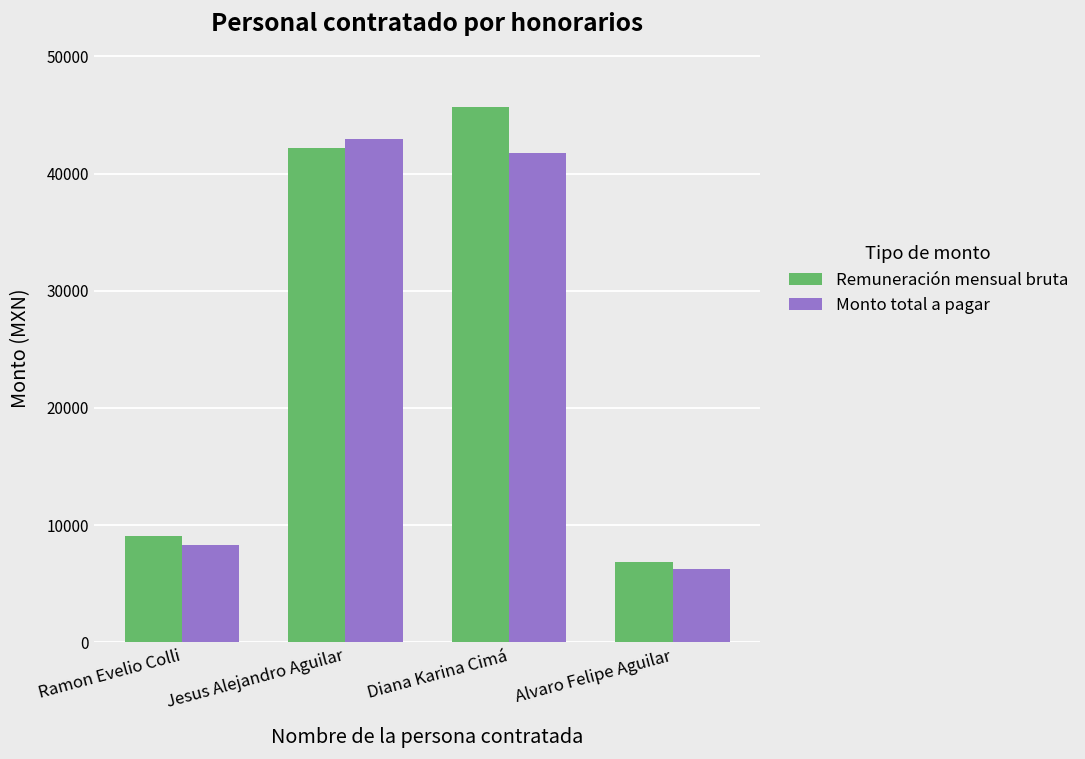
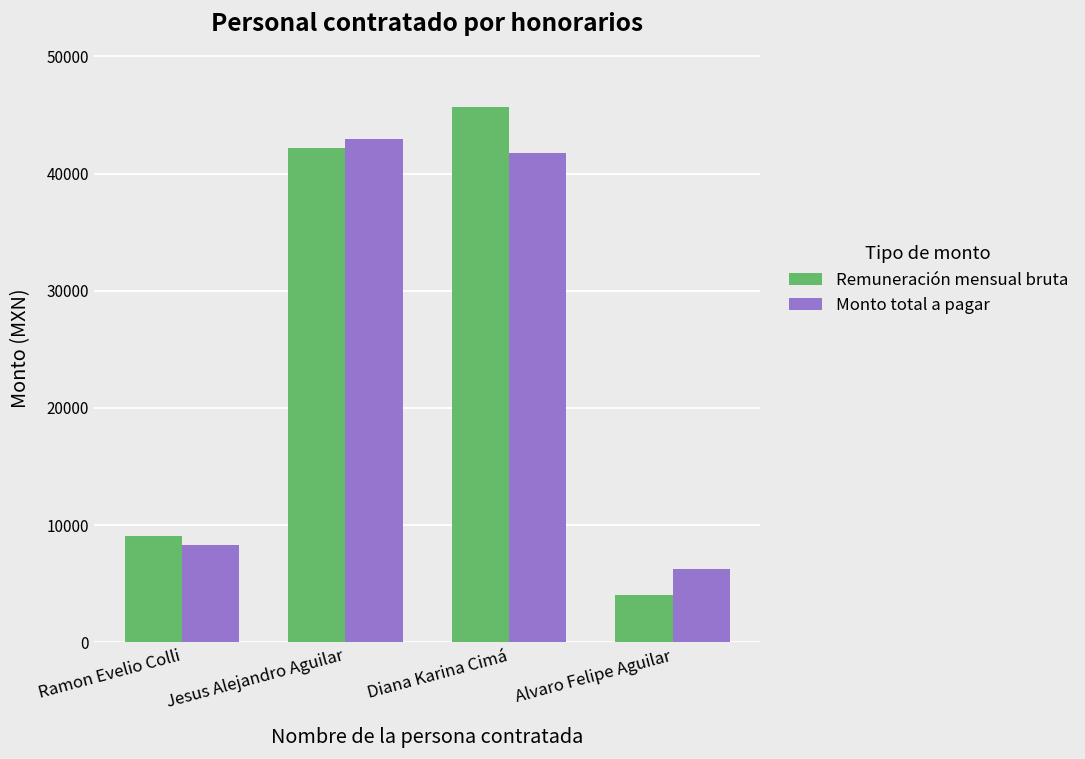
Remuneración mensual bruta, Alvaro Felipe Aguilar: 6800 -> 4100
